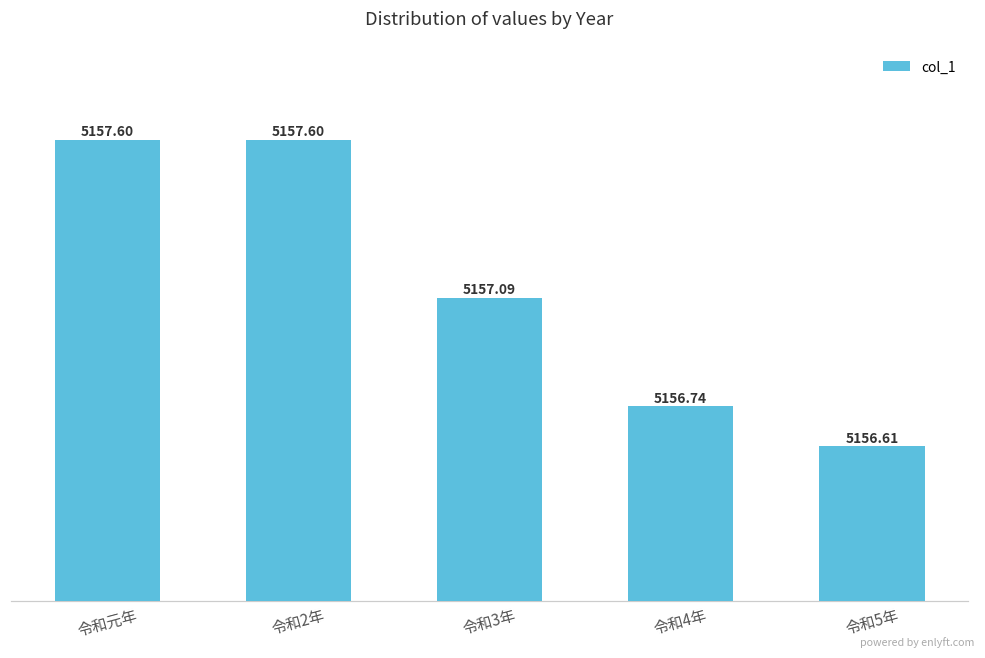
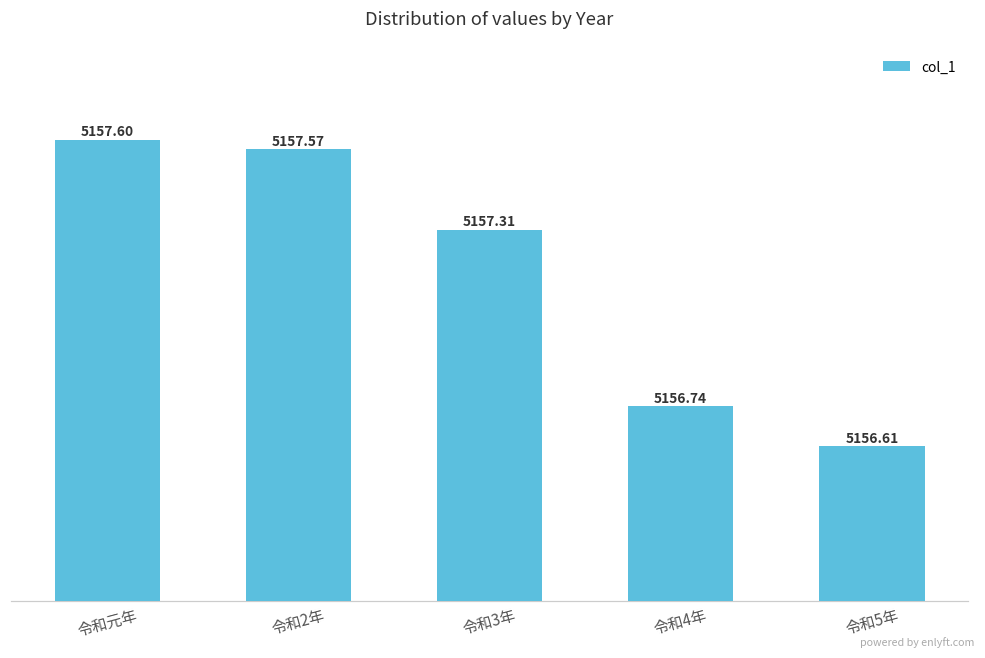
令和2年: 5157.60 -> 5157.57
令和3年: 5157.09 -> 5157.31
